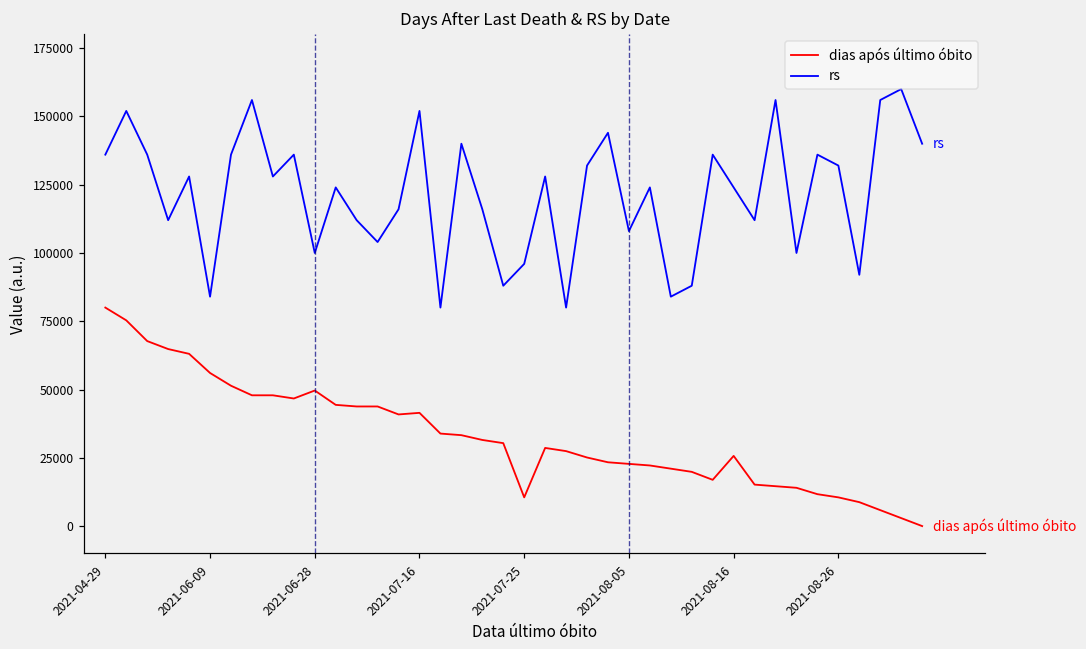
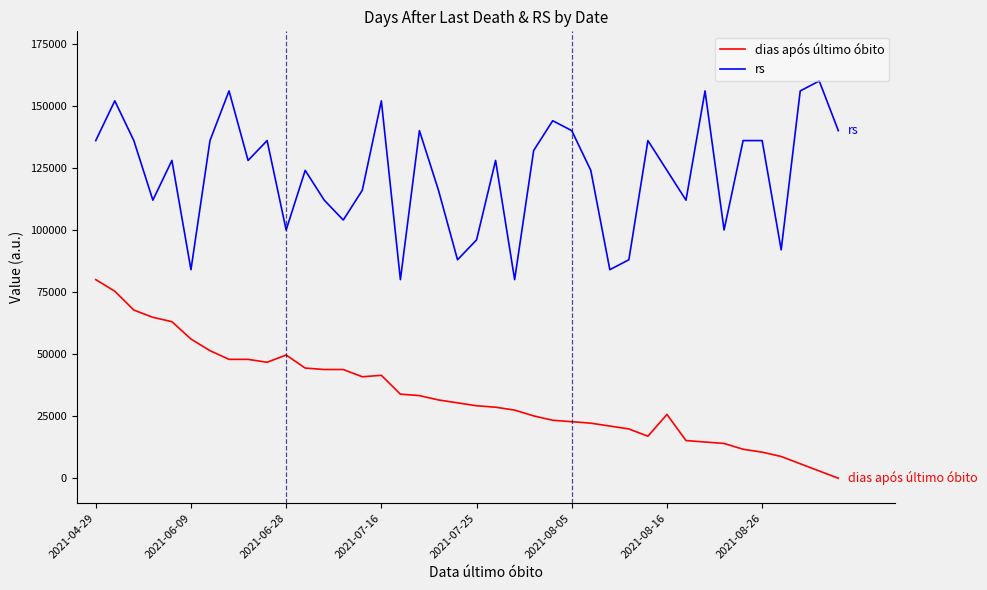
dias após último óbito, 2021-07-25: 11000 -> 29000
rs, 2021-08-05: 108000 -> 140000
rs, 2021-08-26: 132000 -> 136000
